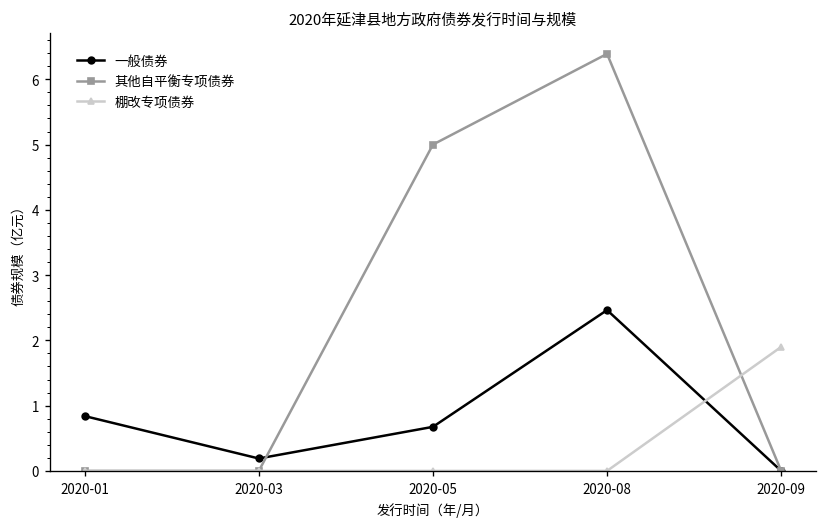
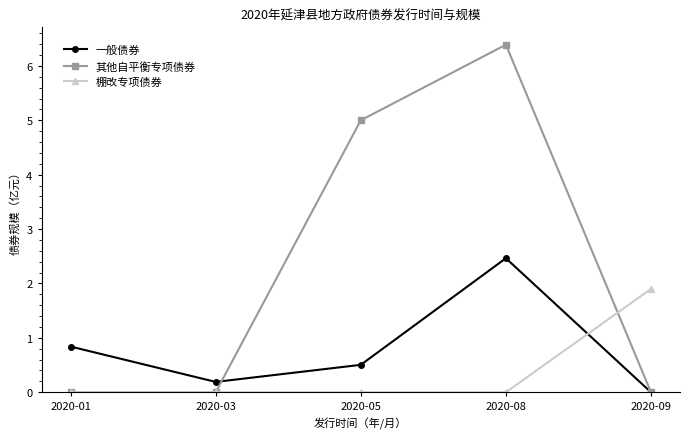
一般债券, 2020-05: 0.7 -> 0.5
